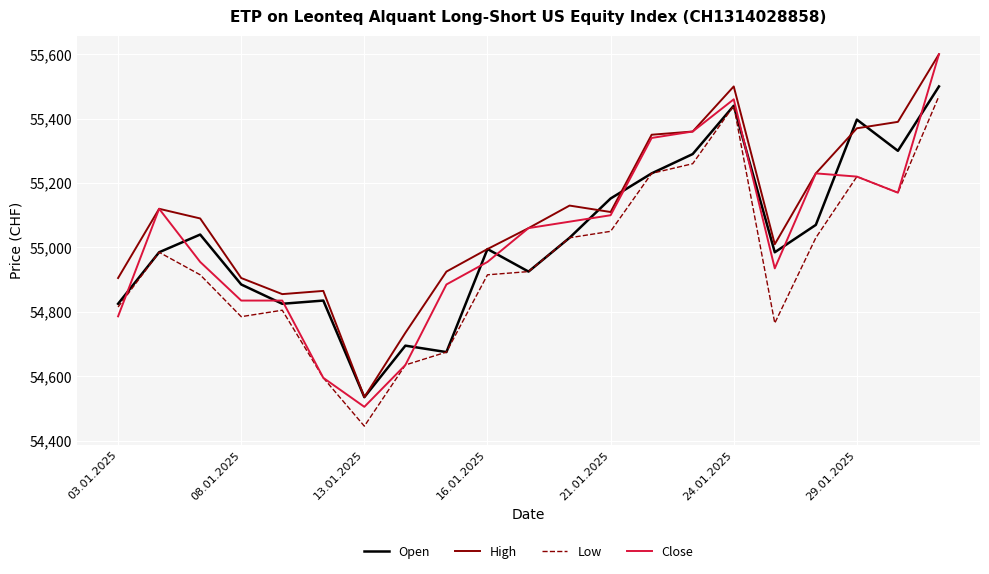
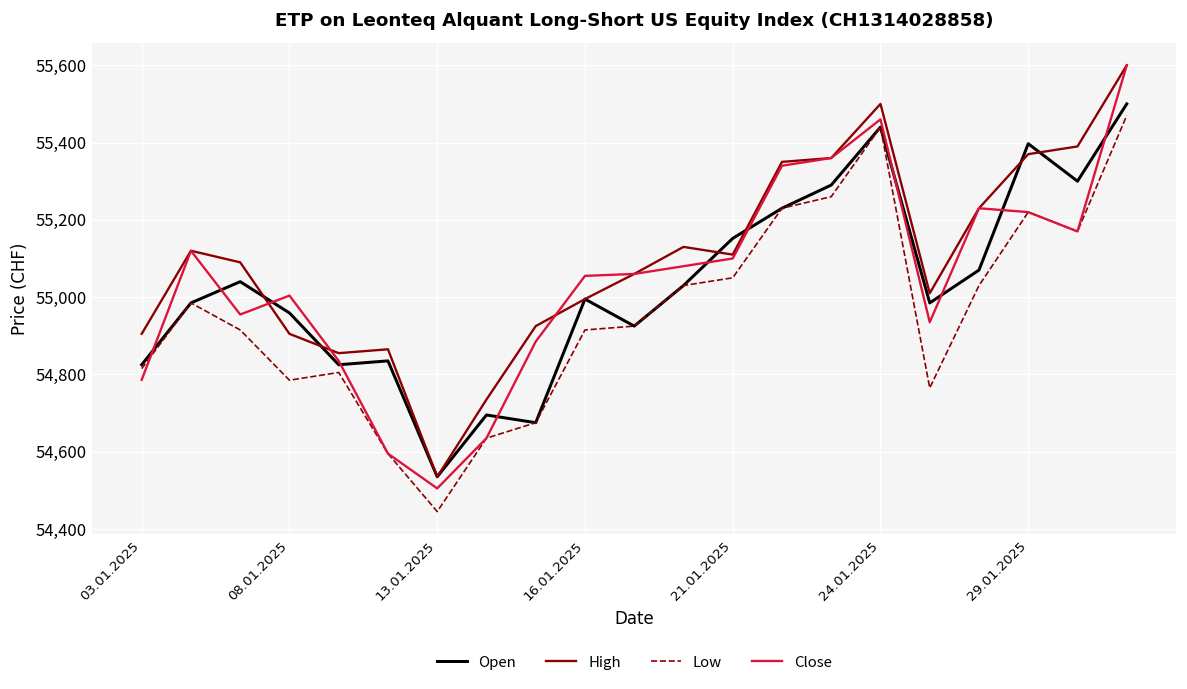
Open, 08.01.2025: 54,890 -> 54,960
Close, 08.01.2025: 54,840 -> 55,000
Close, 16.01.2025: 54,960 -> 55,060
